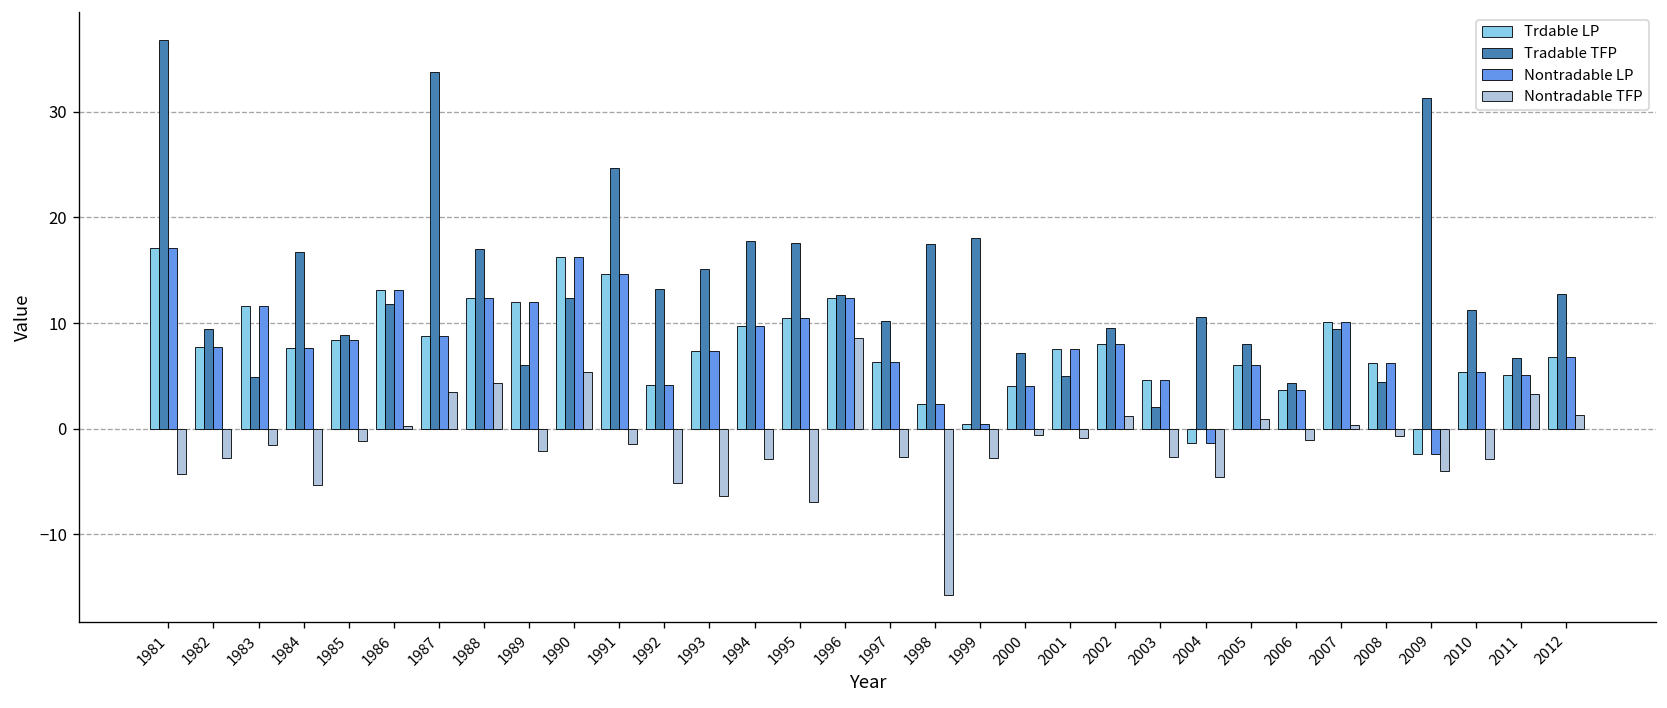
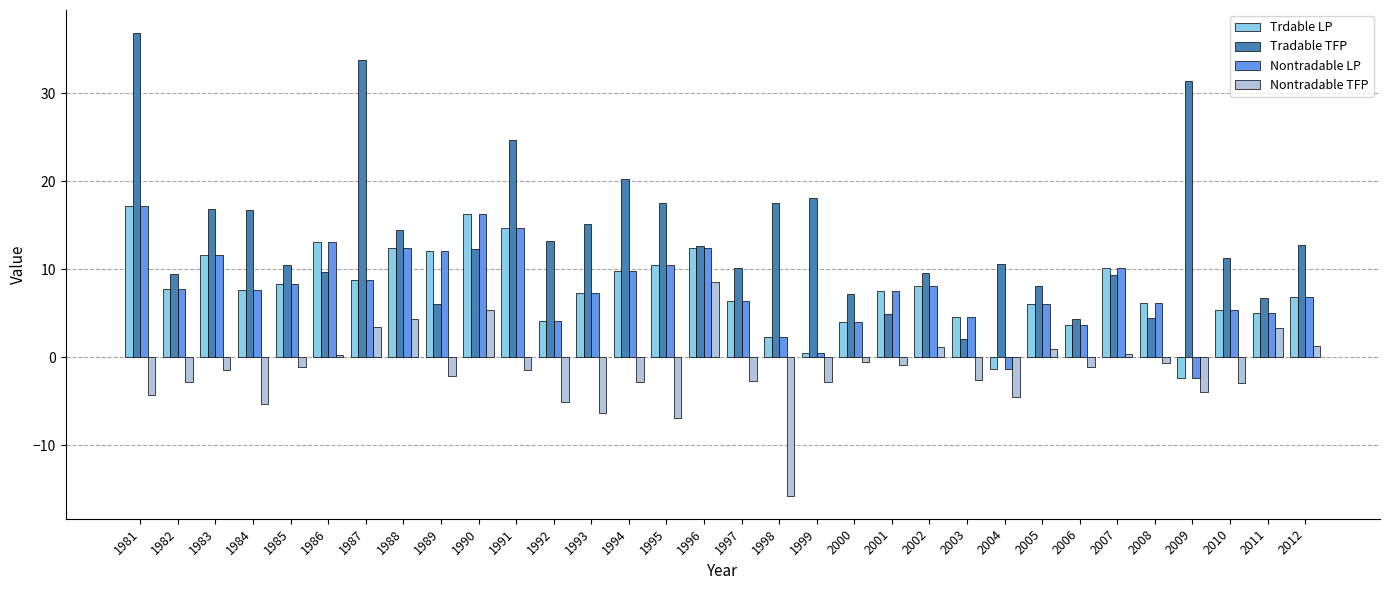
Tradable TFP, 1983: 5 -> 17
Tradable TFP, 1985: 9 -> 10
Tradable TFP, 1986: 12 -> 10
Tradable TFP, 1988: 17 -> 14
Tradable TFP, 1994: 18 -> 20
